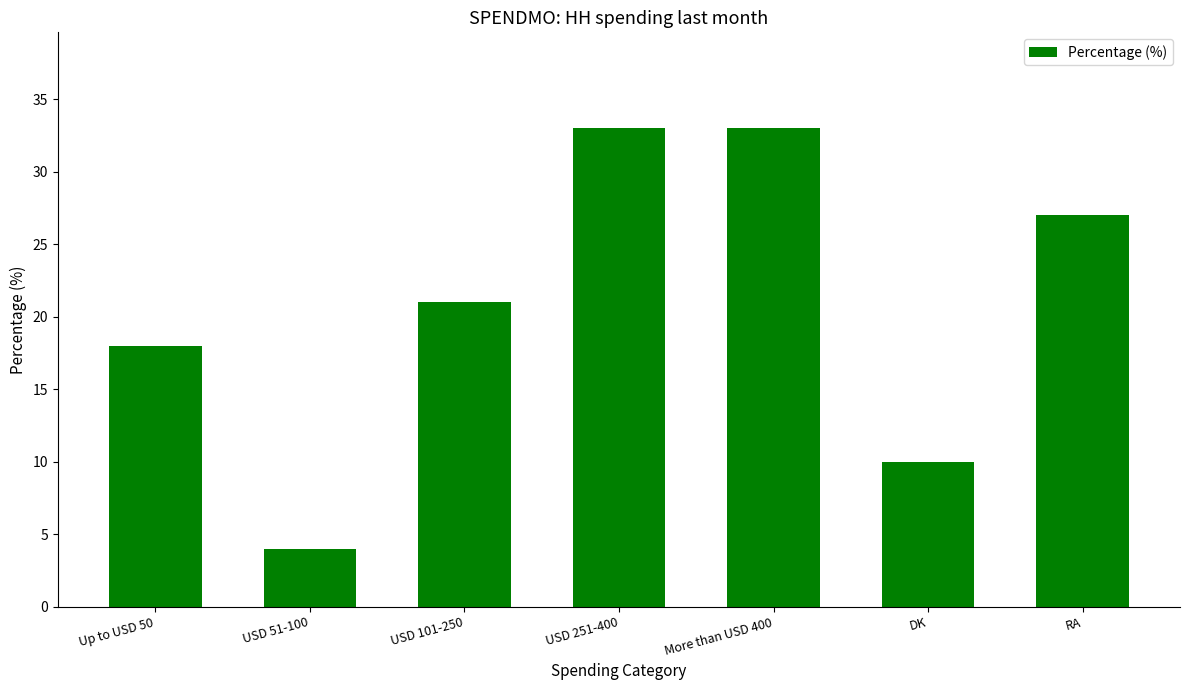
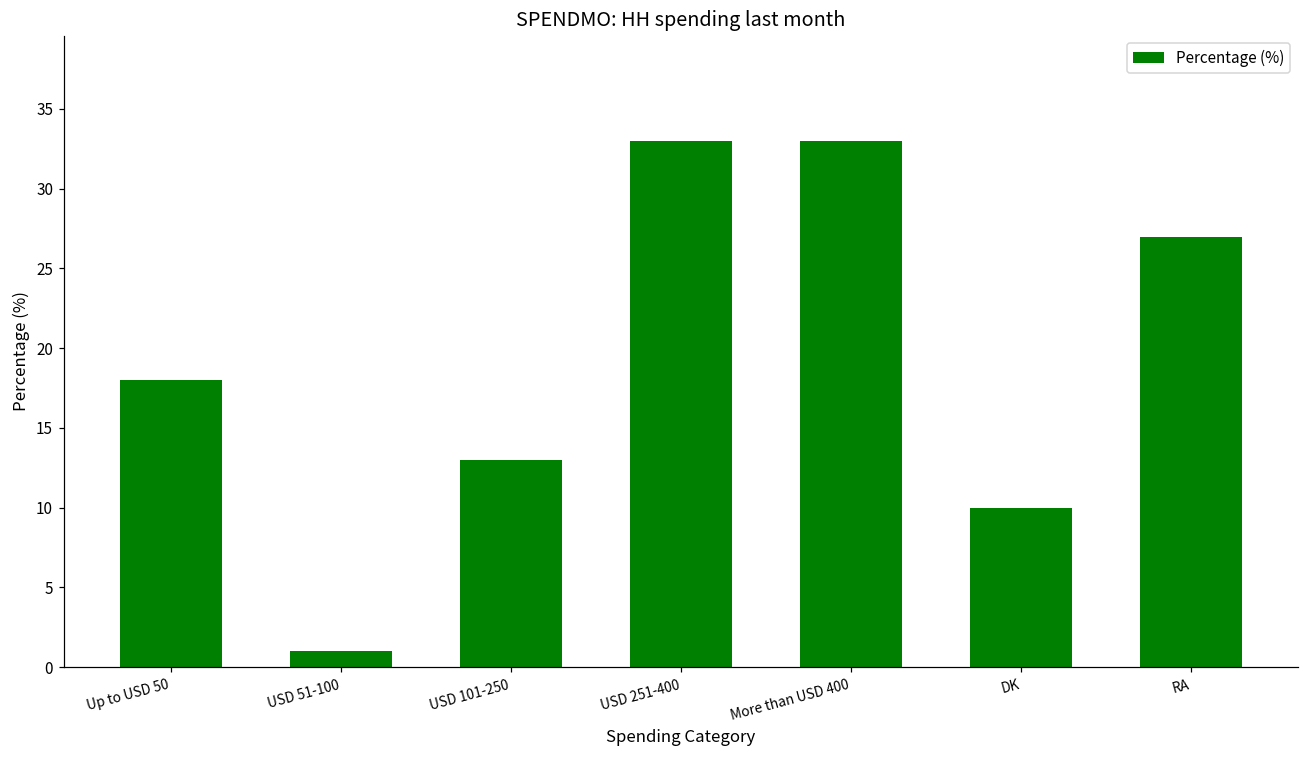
USD 51-100: 4 -> 1
USD 101-250: 21 -> 13
